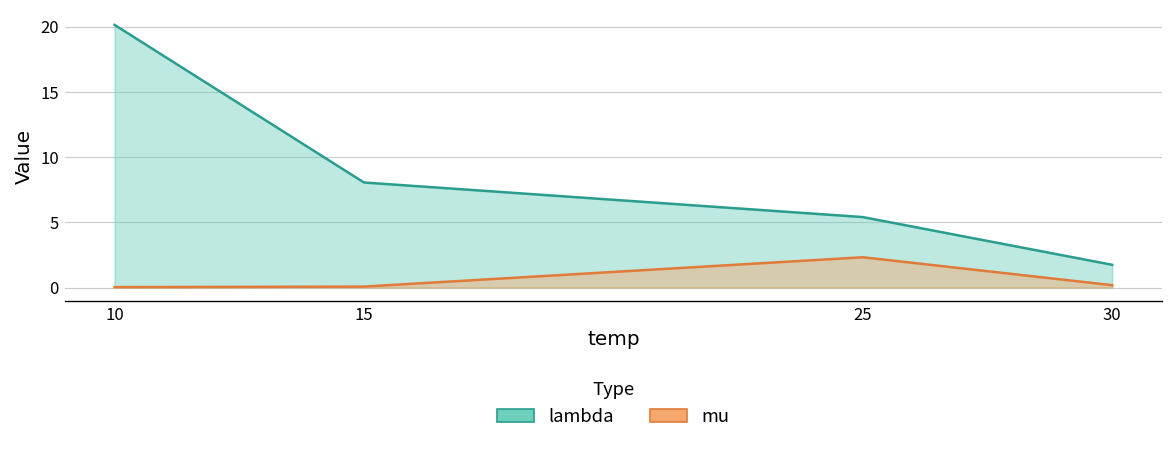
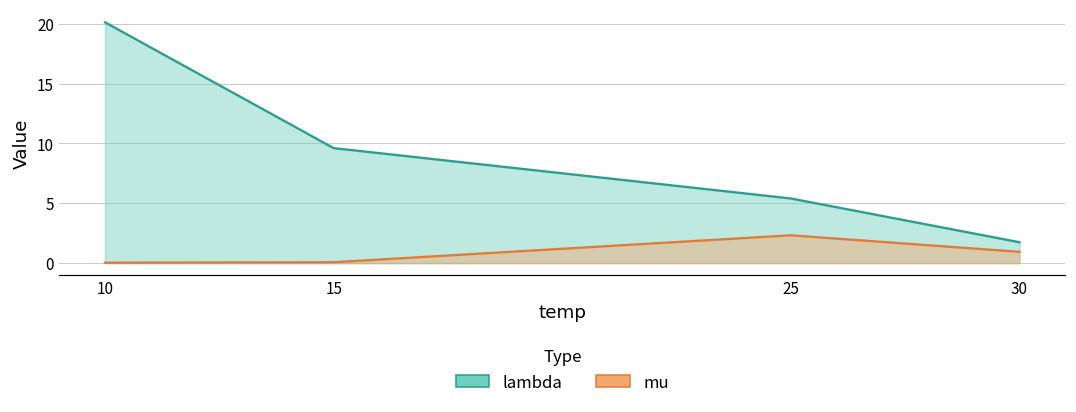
lambda, 15: 8.1 -> 9.6
mu, 30: 0.2 -> 0.9
